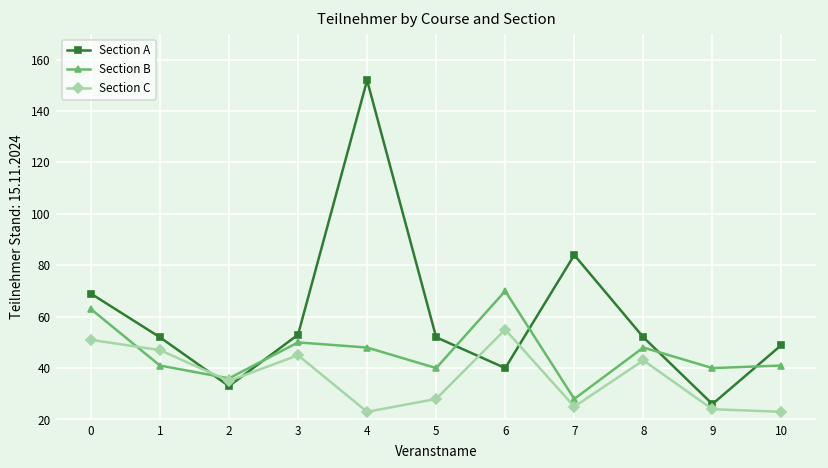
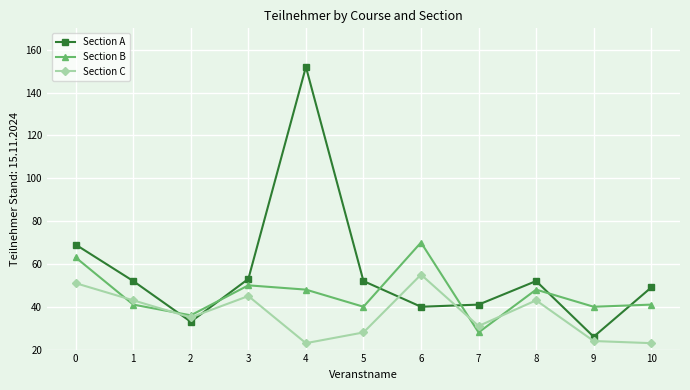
Section C, 1: 47 -> 43
Section A, 7: 84 -> 41
Section C, 7: 25 -> 31
